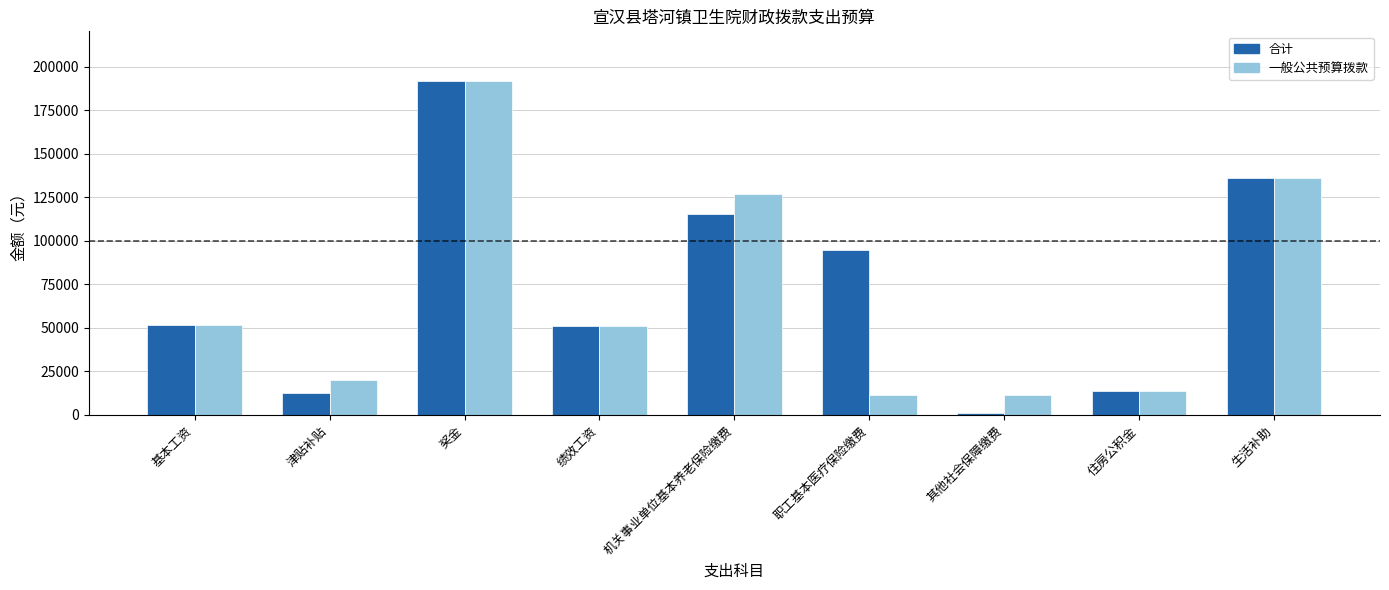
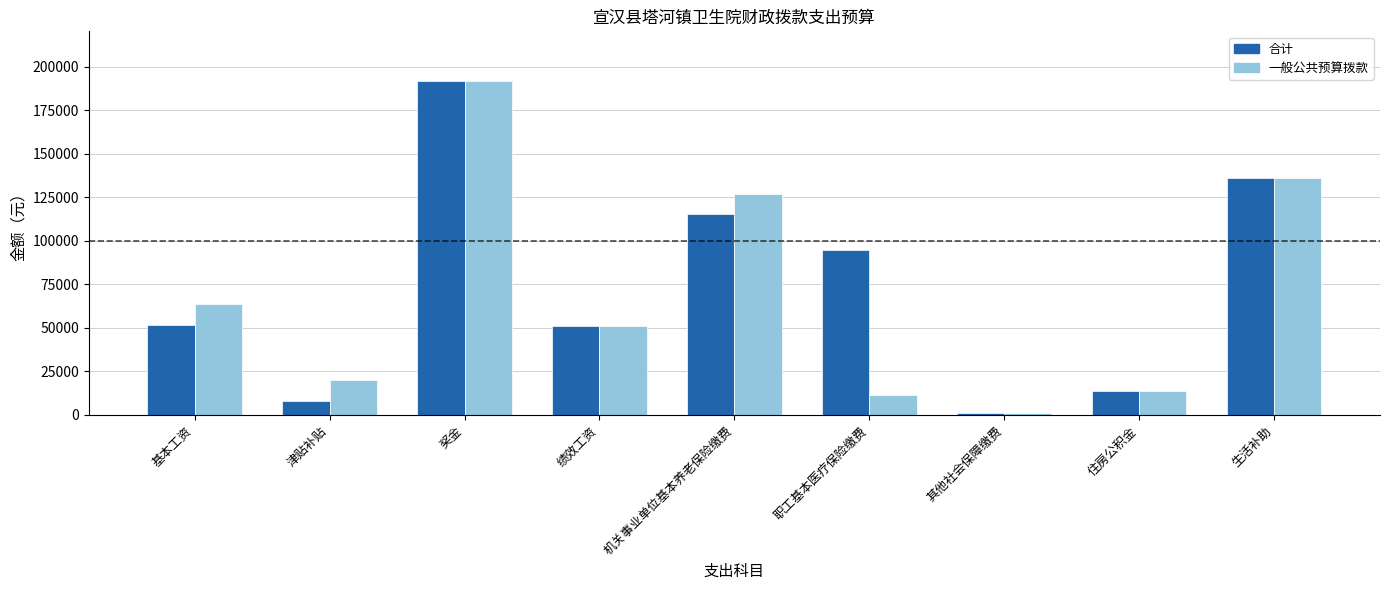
一般公共预算拨款, 基本工资: 52000 -> 64000
合计, 津贴补贴: 12000 -> 8000
一般公共预算拨款, 其他社会保障缴费: 11000 -> 1000
